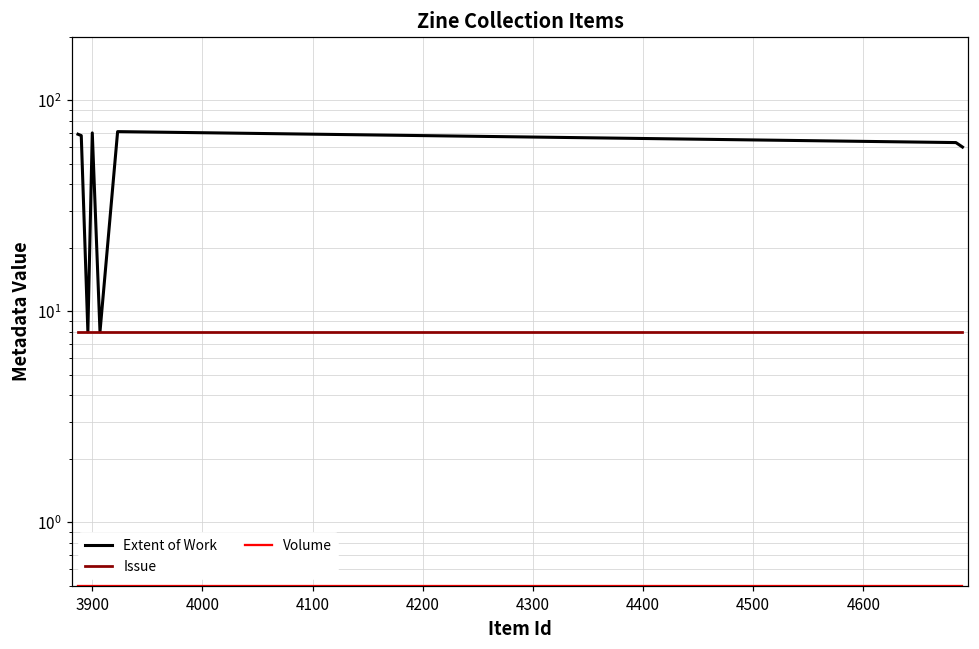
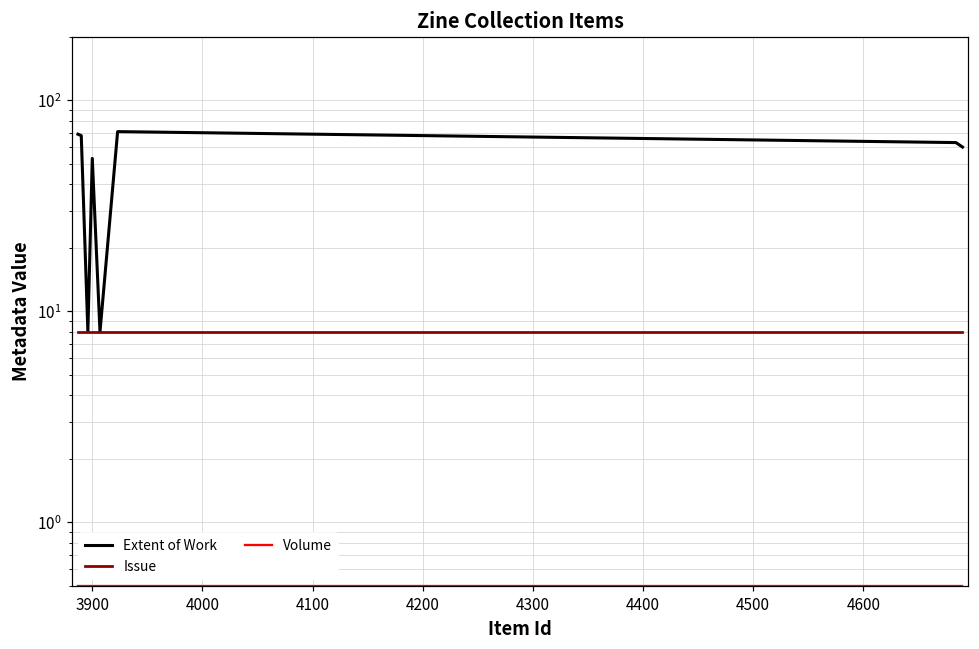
Extent of Work, 3900: 70 -> 53
